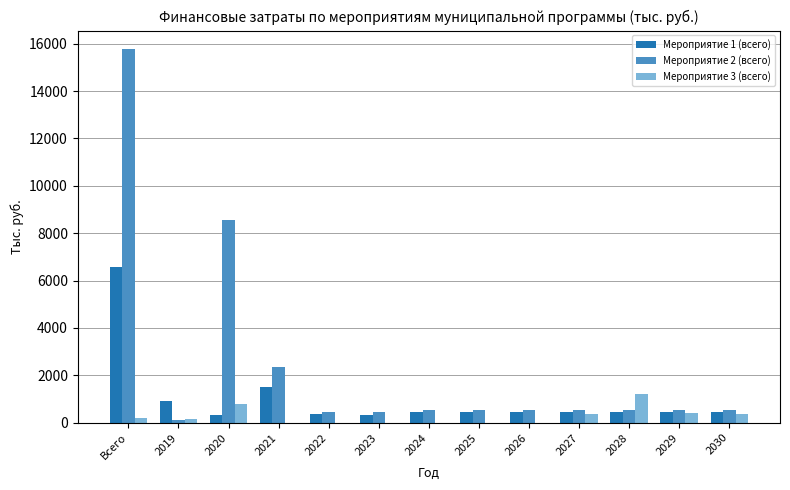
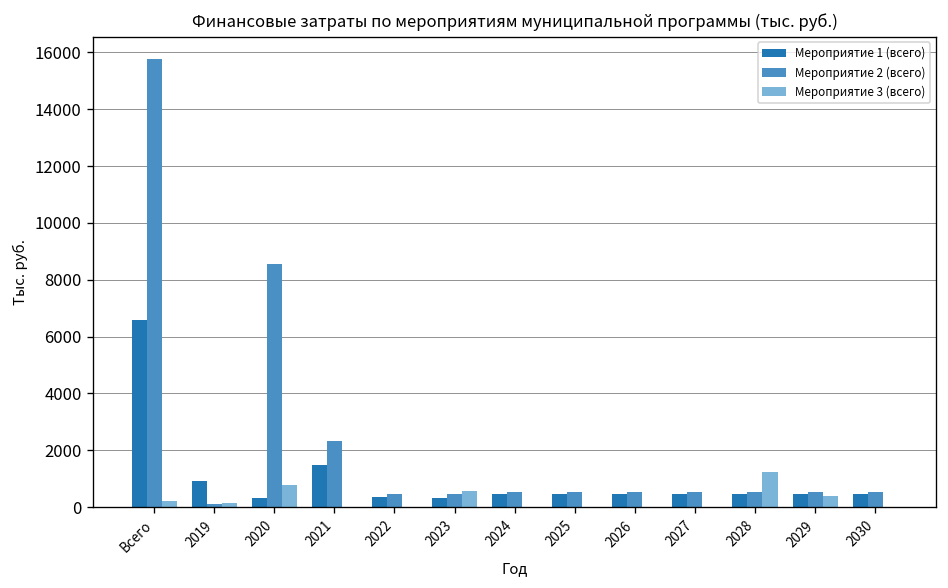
Мероприятие 3 (всего), 2023: 0 -> 600
Мероприятие 3 (всего), 2027: 400 -> 0
Мероприятие 3 (всего), 2030: 400 -> 0
